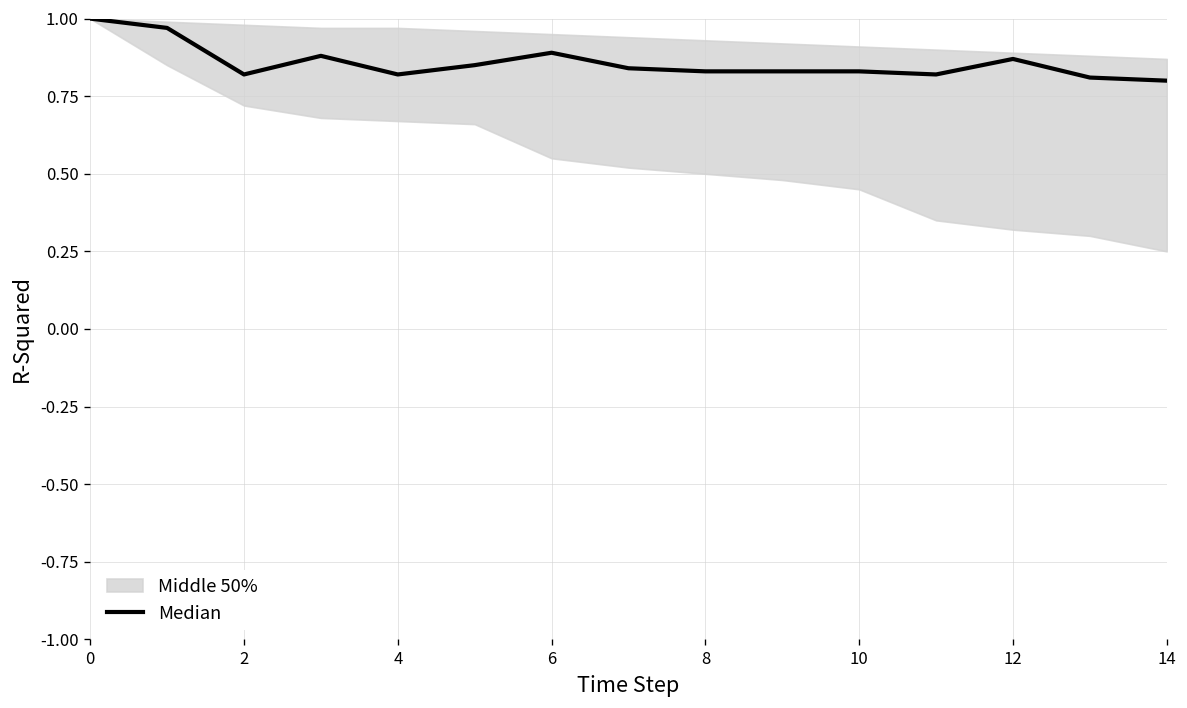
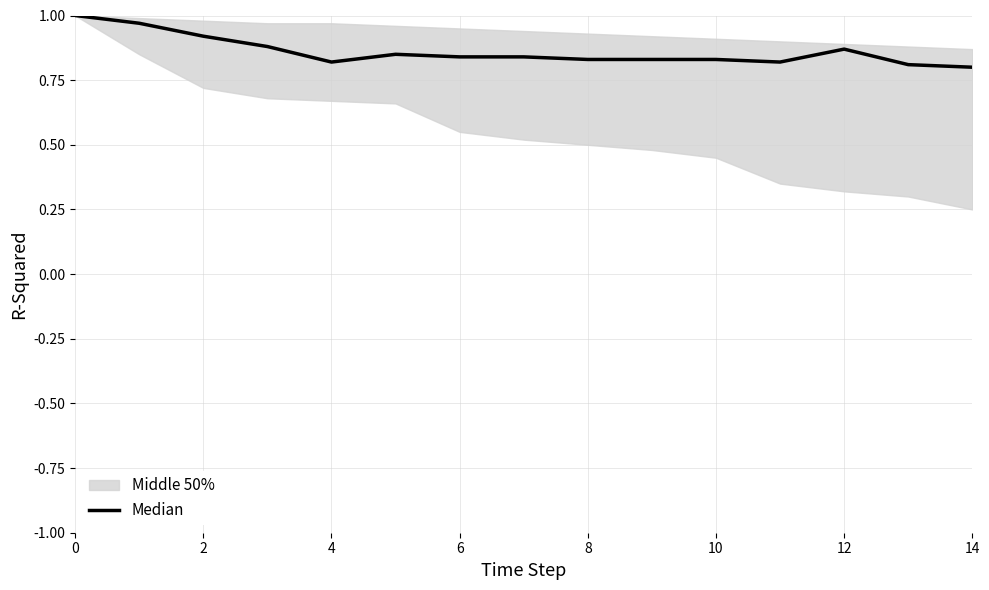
Median, 2: 0.82 -> 0.92
Median, 6: 0.89 -> 0.84
